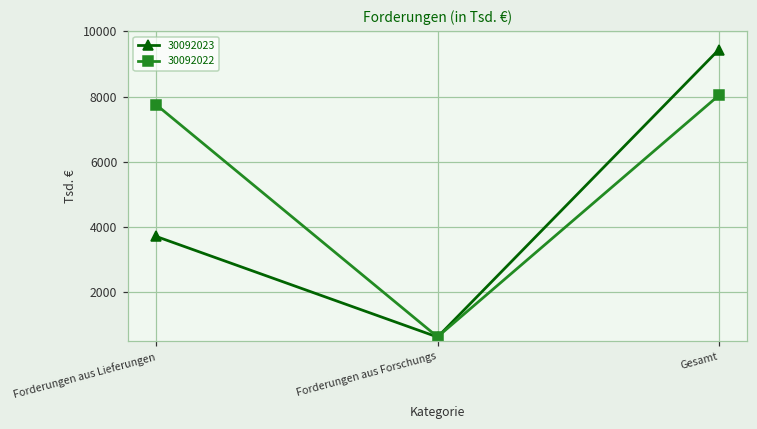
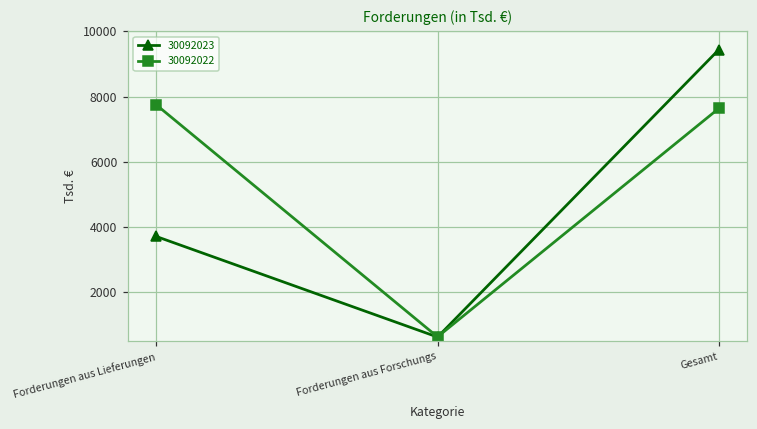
30092022, Gesamt: 8000 -> 7600
